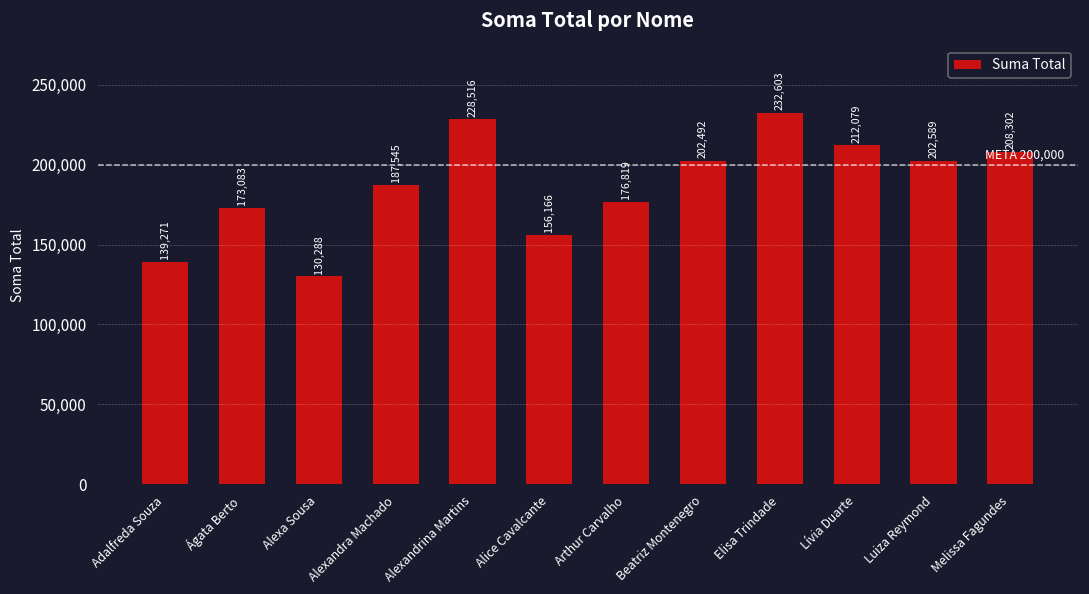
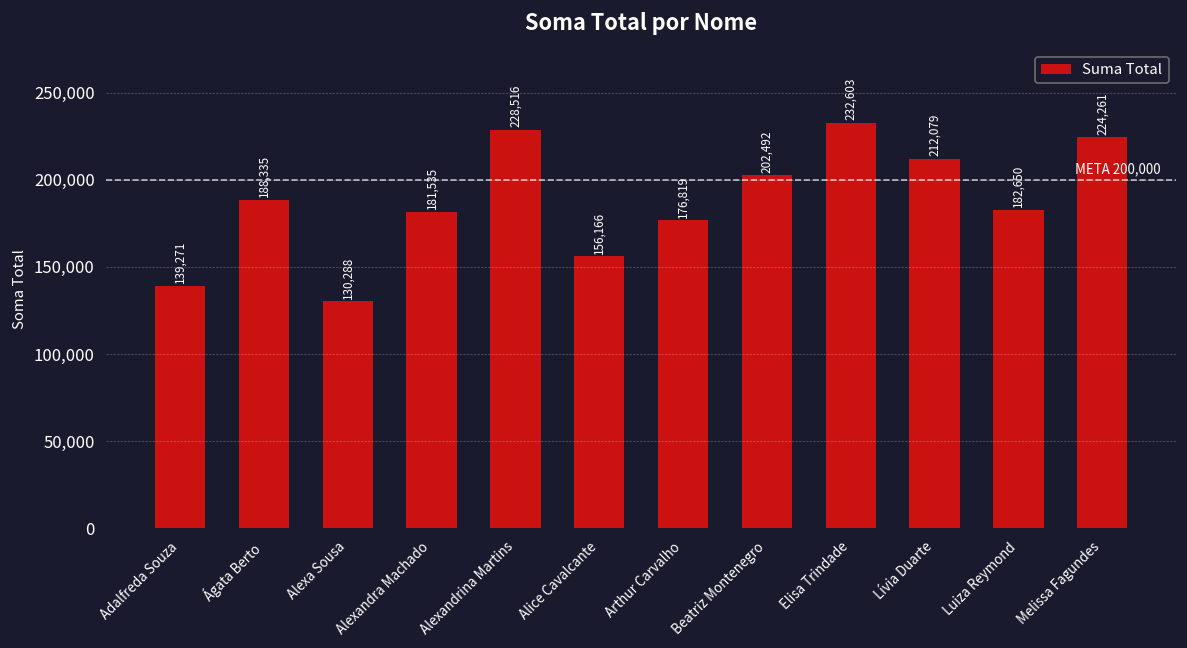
Ágata Berto: 173,083 -> 188,335
Alexandra Machado: 187,545 -> 181,535
Luiza Reymond: 202,589 -> 182,650
Melissa Fagundes: 208,302 -> 224,261
